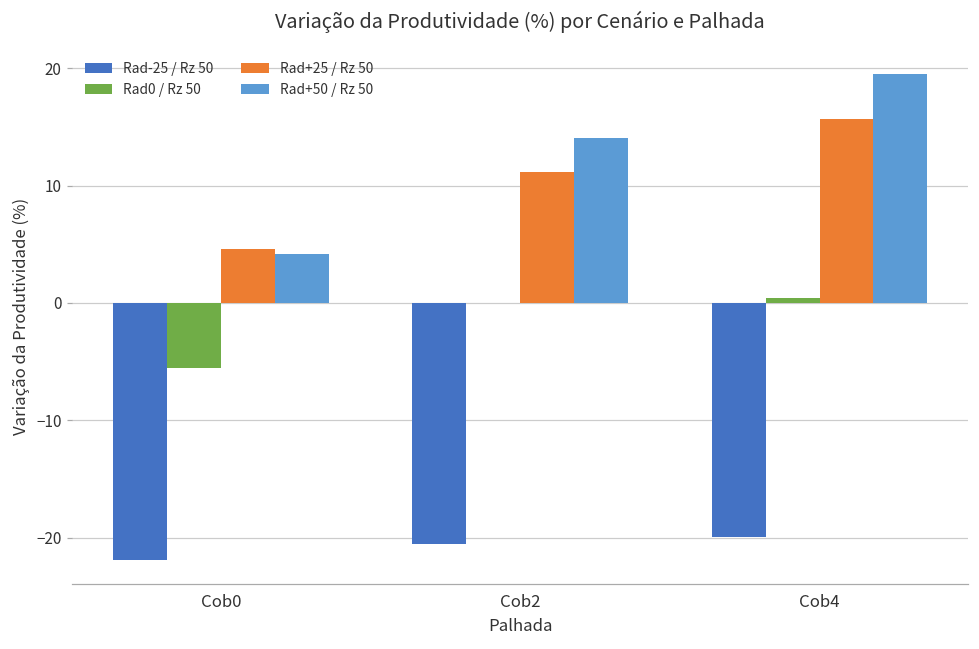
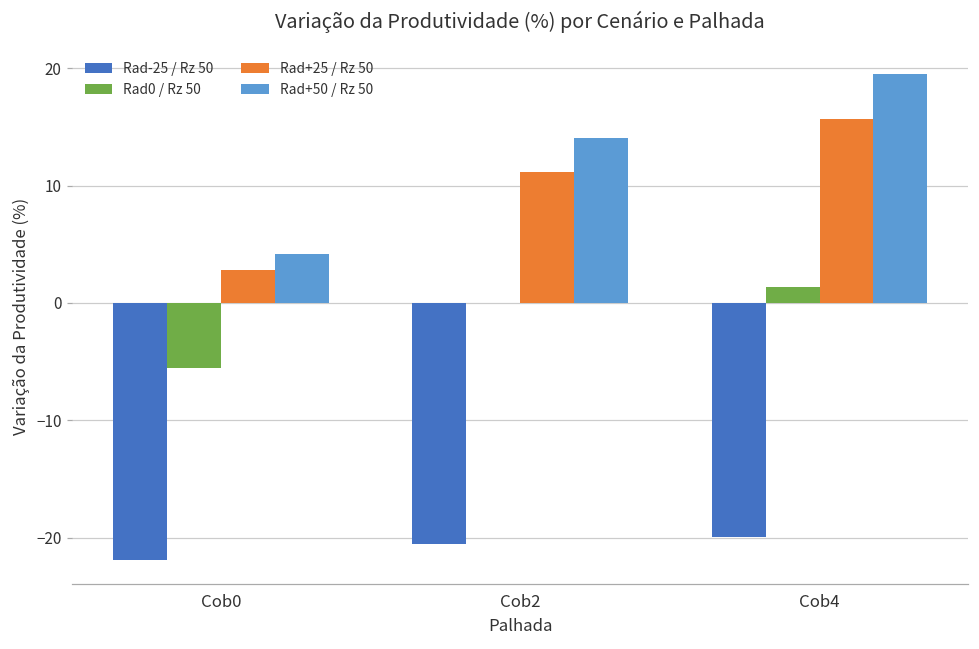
Rad+25 / Rz 50, Cob0: 4.6 -> 2.8
Rad0 / Rz 50, Cob4: 0.4 -> 1.3
